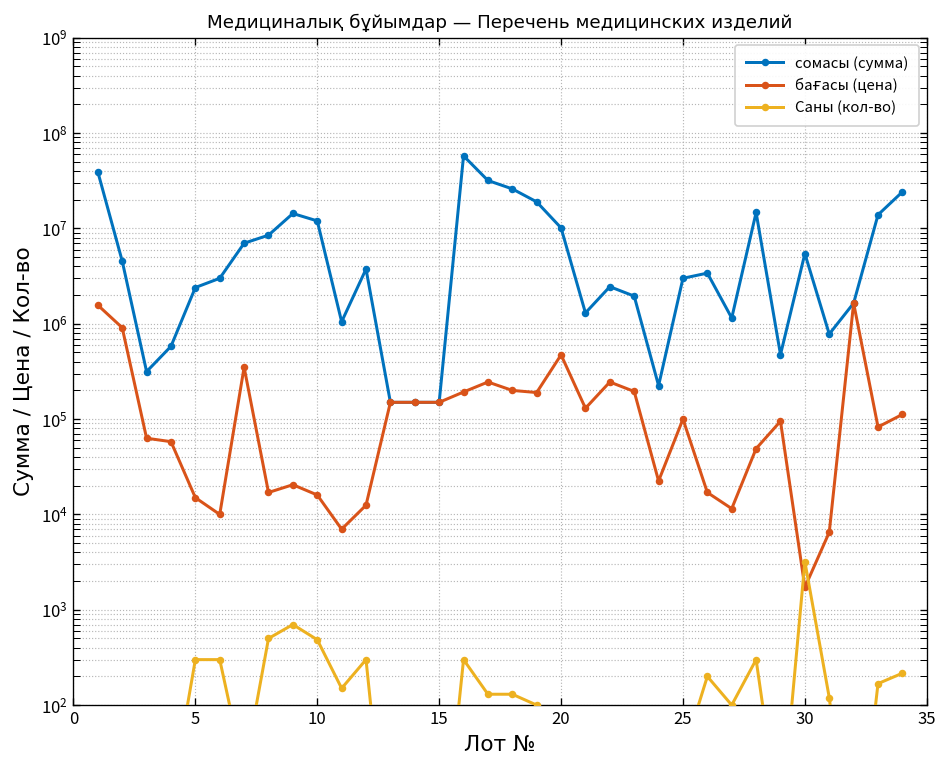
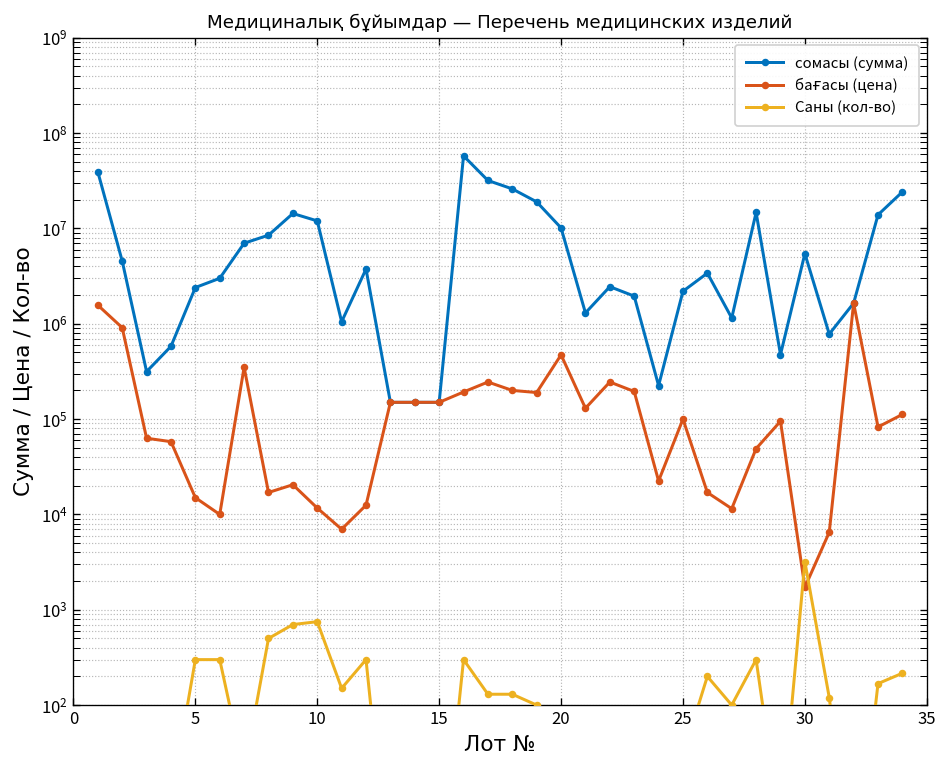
бағасы (цена), 10: 16000 -> 12000
Саны (кол-во), 10: 500 -> 800
сомасы (сумма), 25: 3000000 -> 2200000
